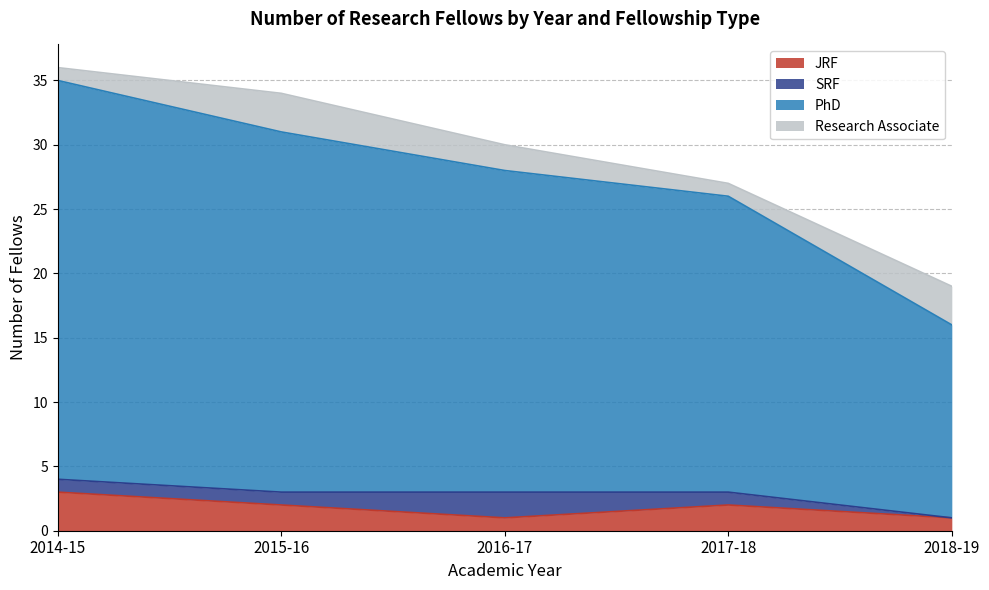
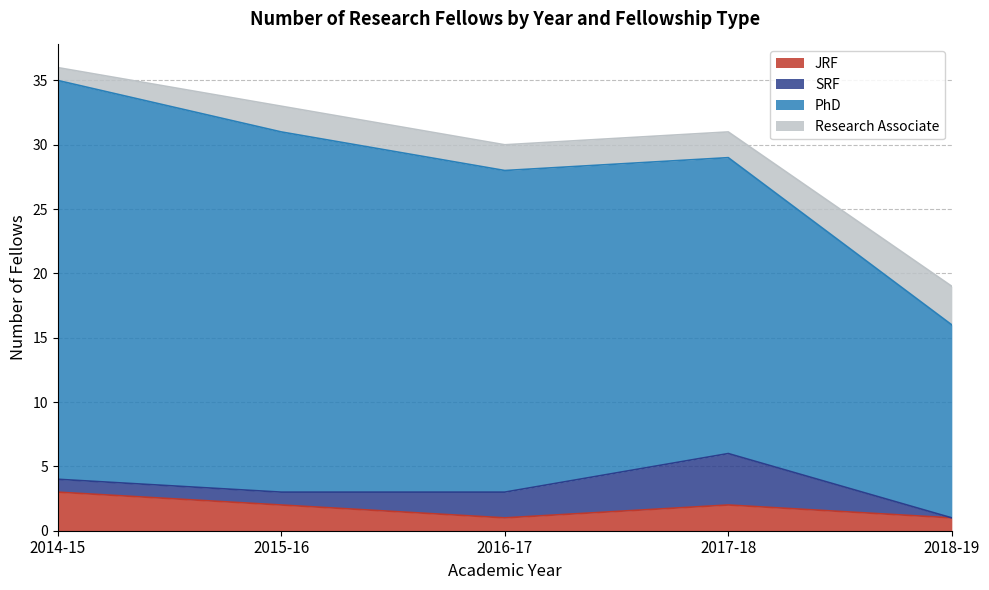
Research Associate, 2015-16: 3 -> 2
SRF, 2017-18: 1 -> 4
Research Associate, 2017-18: 1 -> 2
